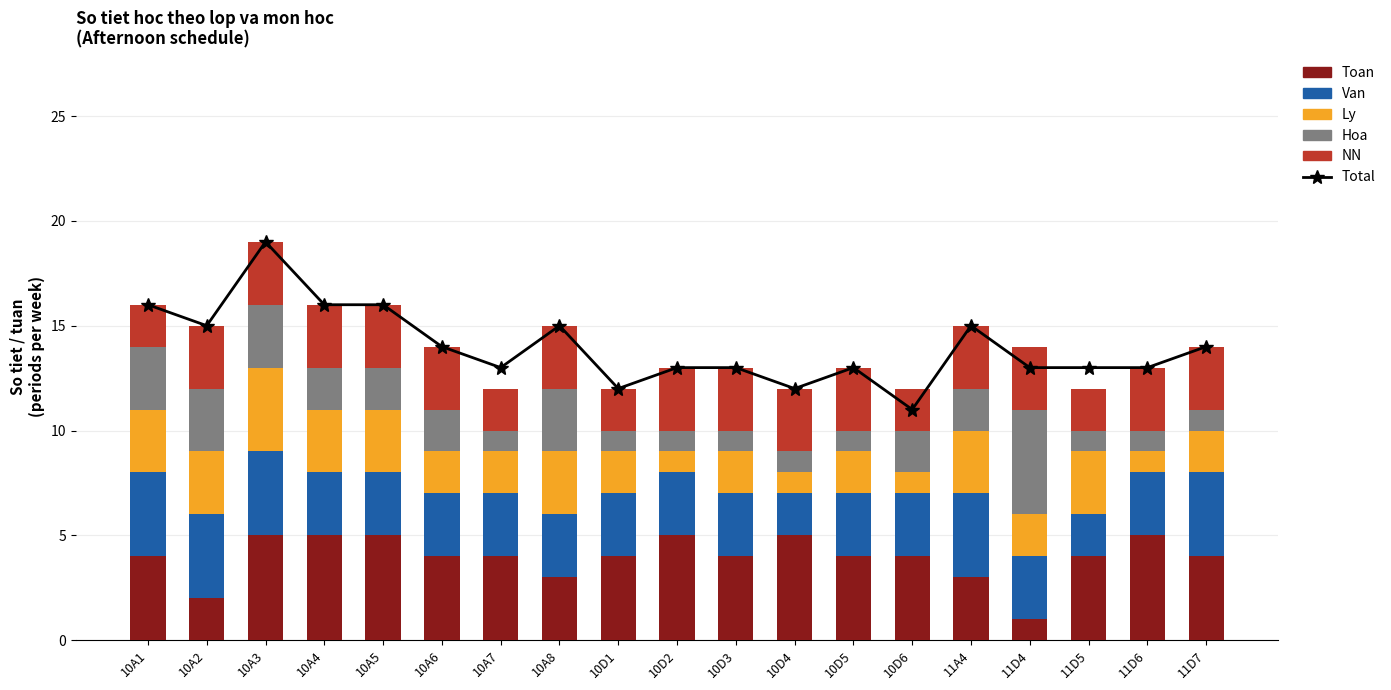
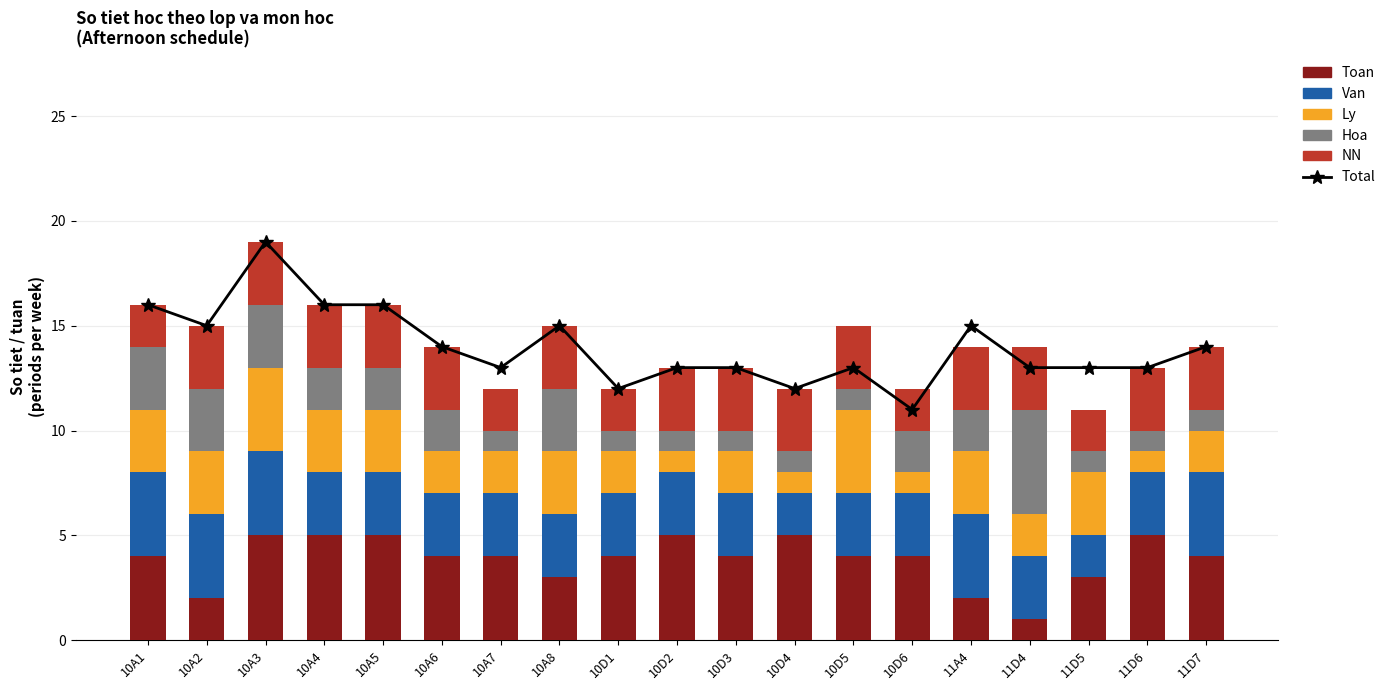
Ly, 10D5: 2 -> 4
Toan, 11A4: 3 -> 2
Toan, 11D5: 4 -> 3
